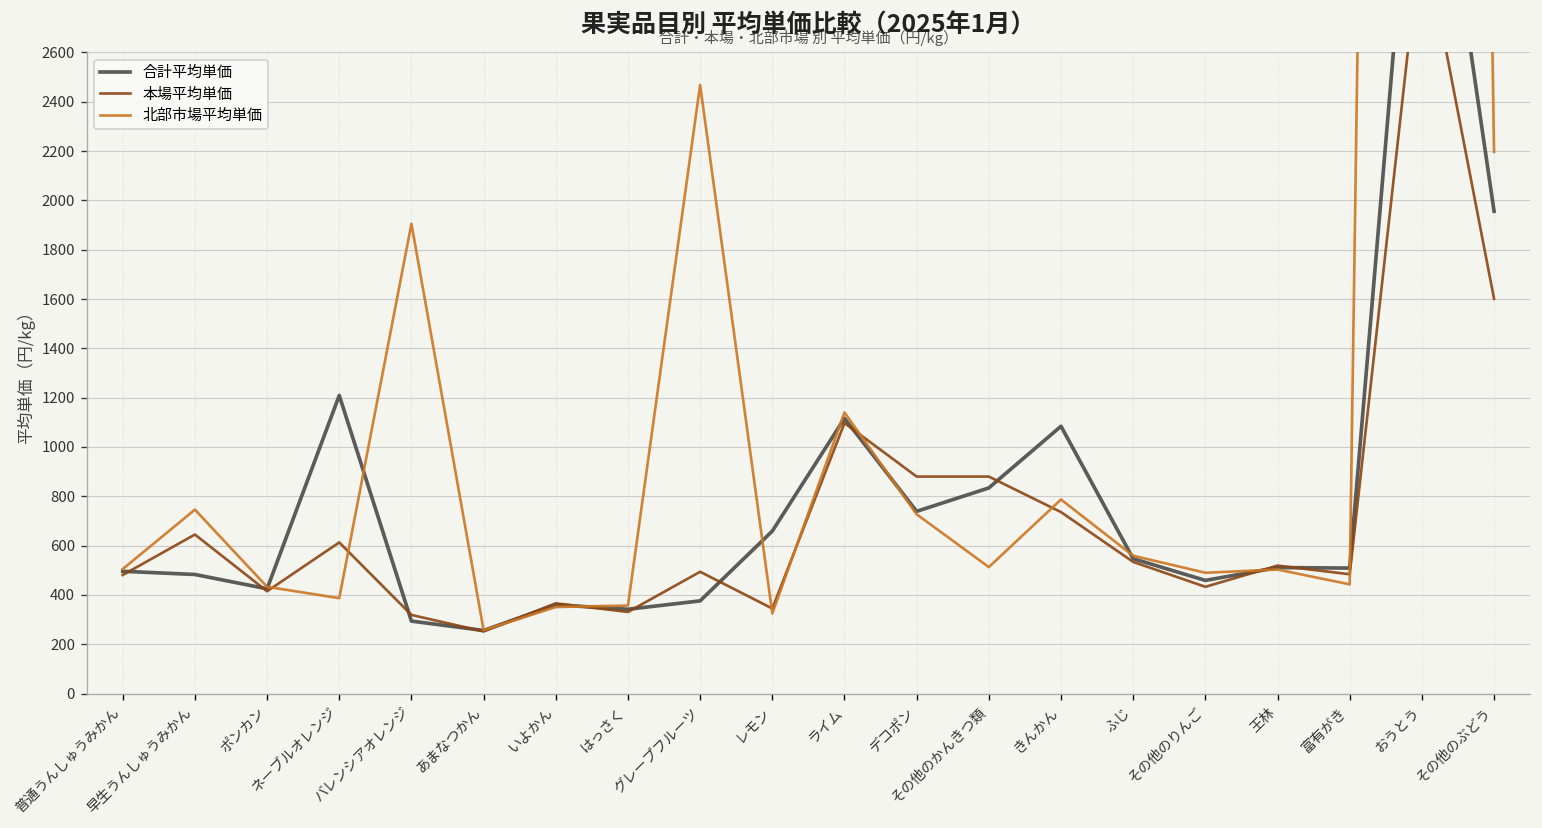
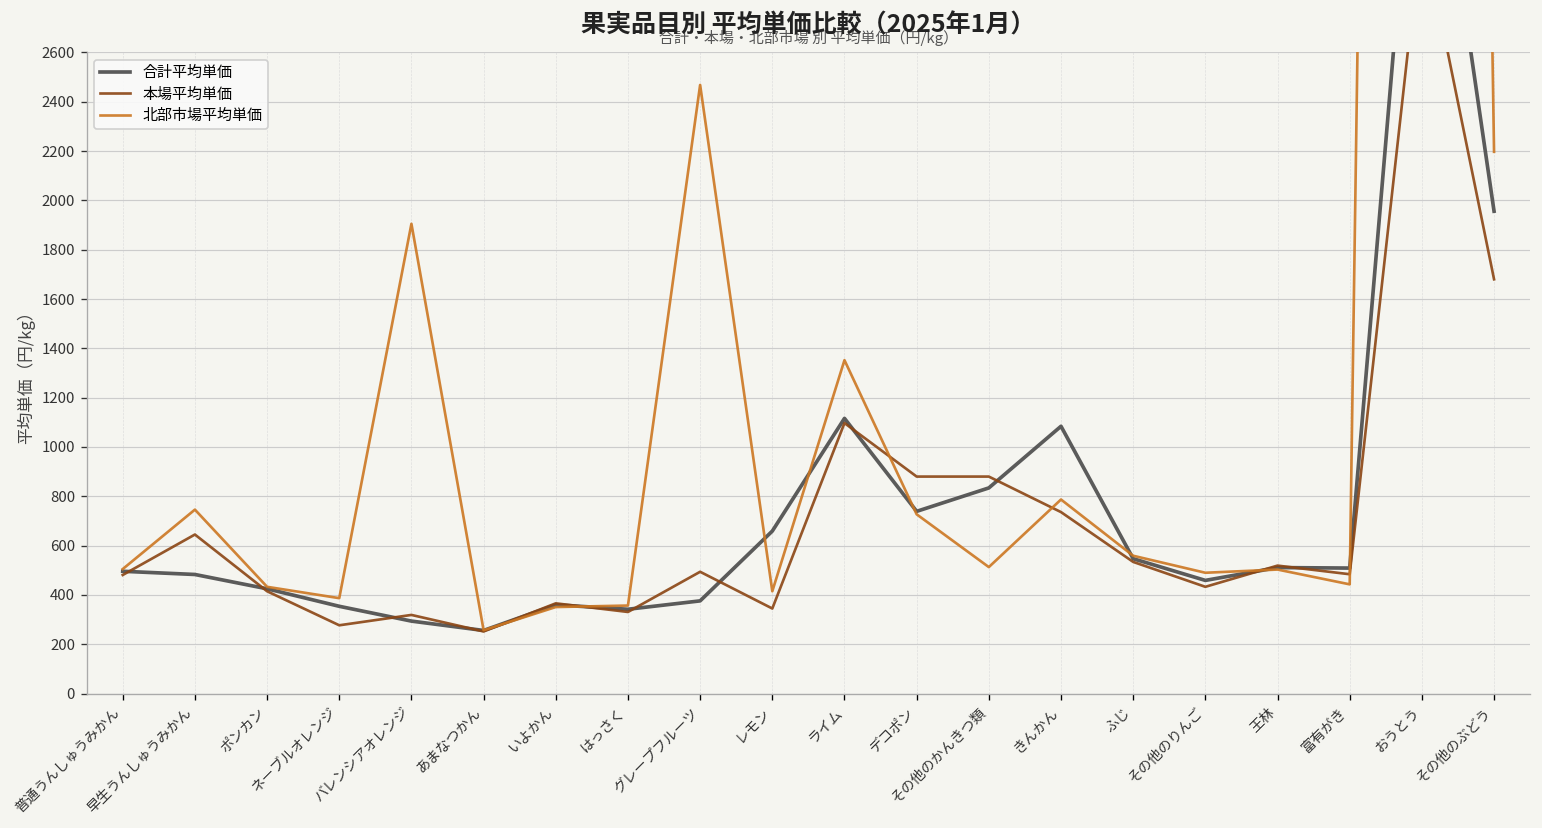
合計平均単価, ネーブルオレンジ: 1210 -> 350
本場平均単価, ネーブルオレンジ: 610 -> 280
北部市場平均単価, レモン: 330 -> 420
北部市場平均単価, ライム: 1140 -> 1350
本場平均単価, その他のぶどう: 1600 -> 1680
